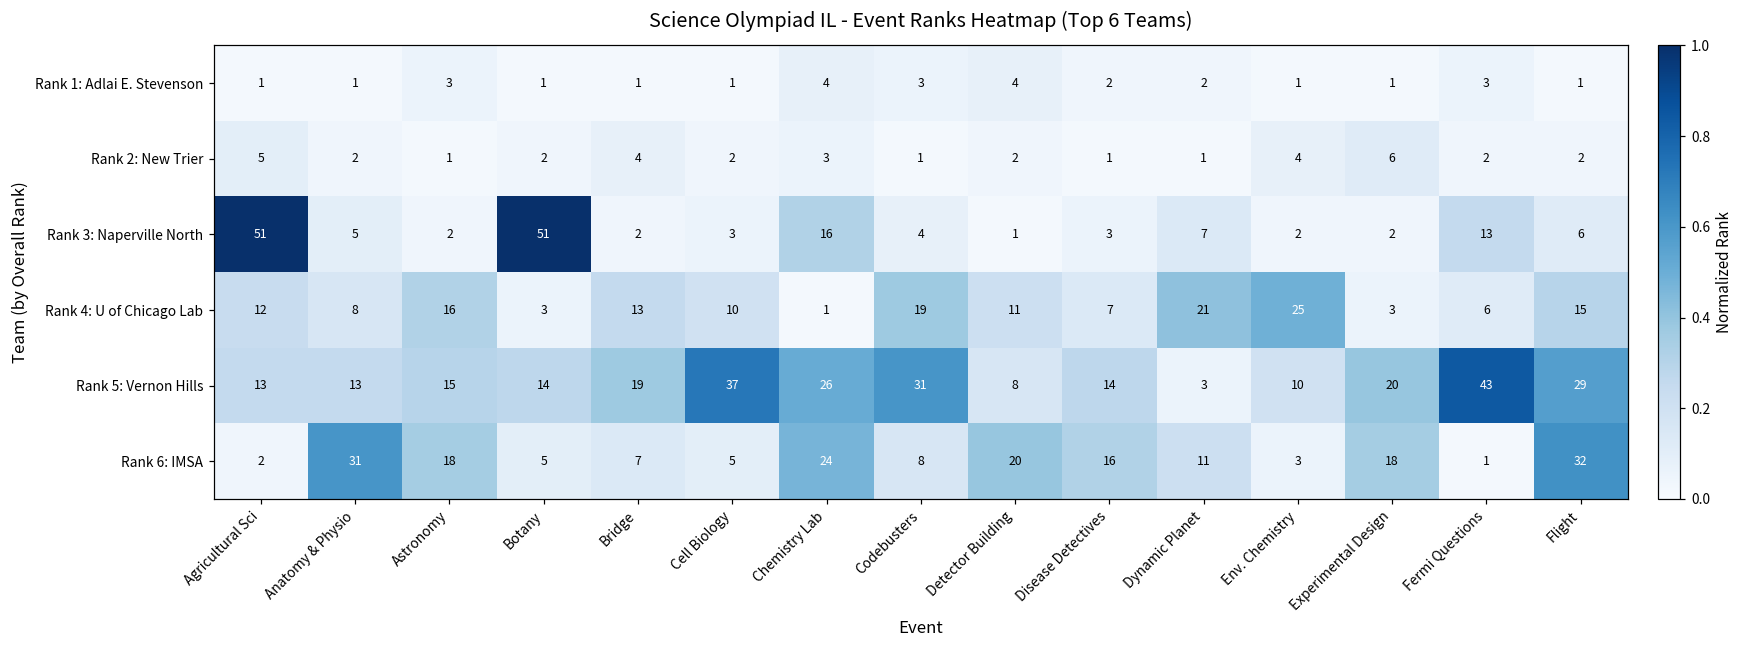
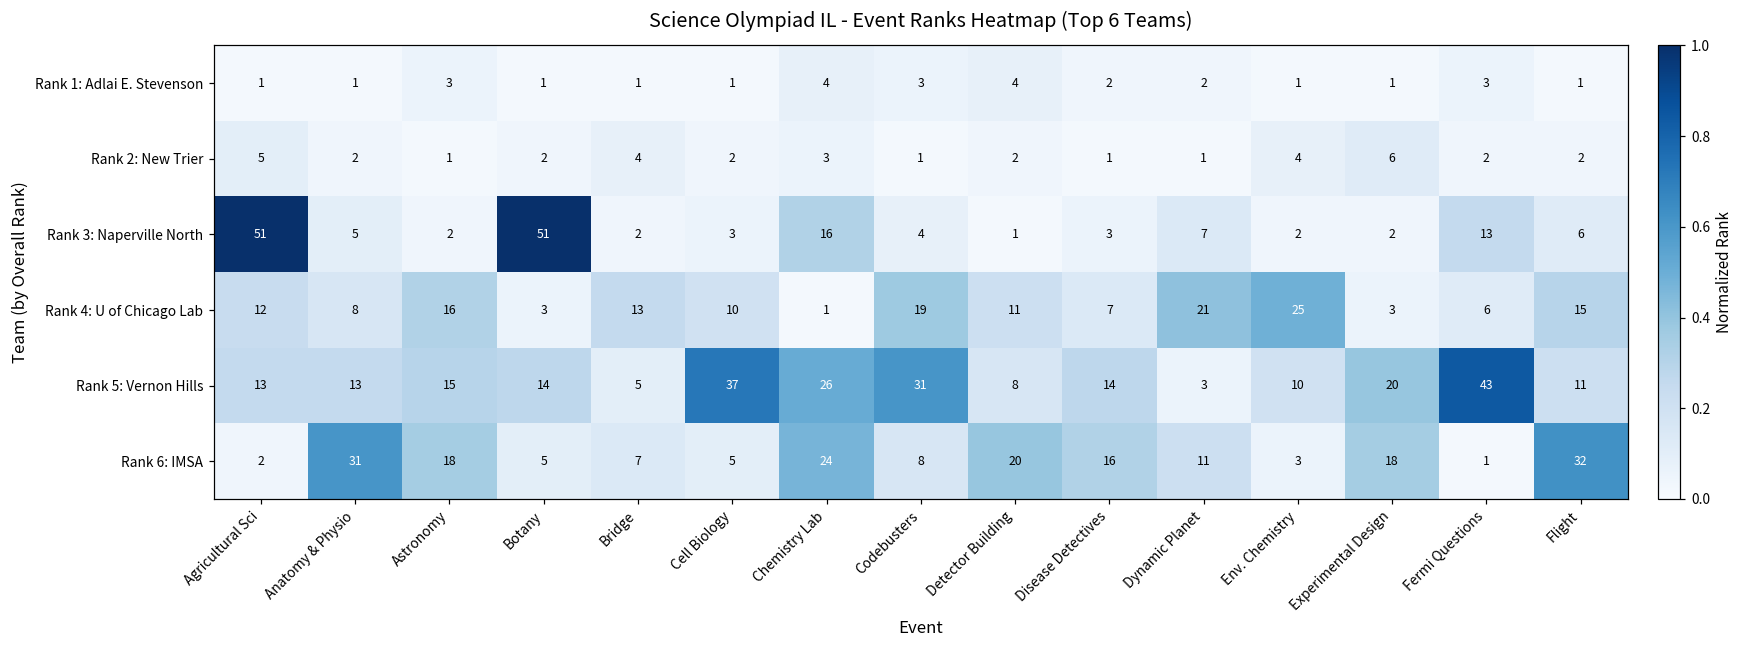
Rank 5: Vernon Hills, Bridge: 19 -> 5
Rank 5: Vernon Hills, Flight: 29 -> 11
